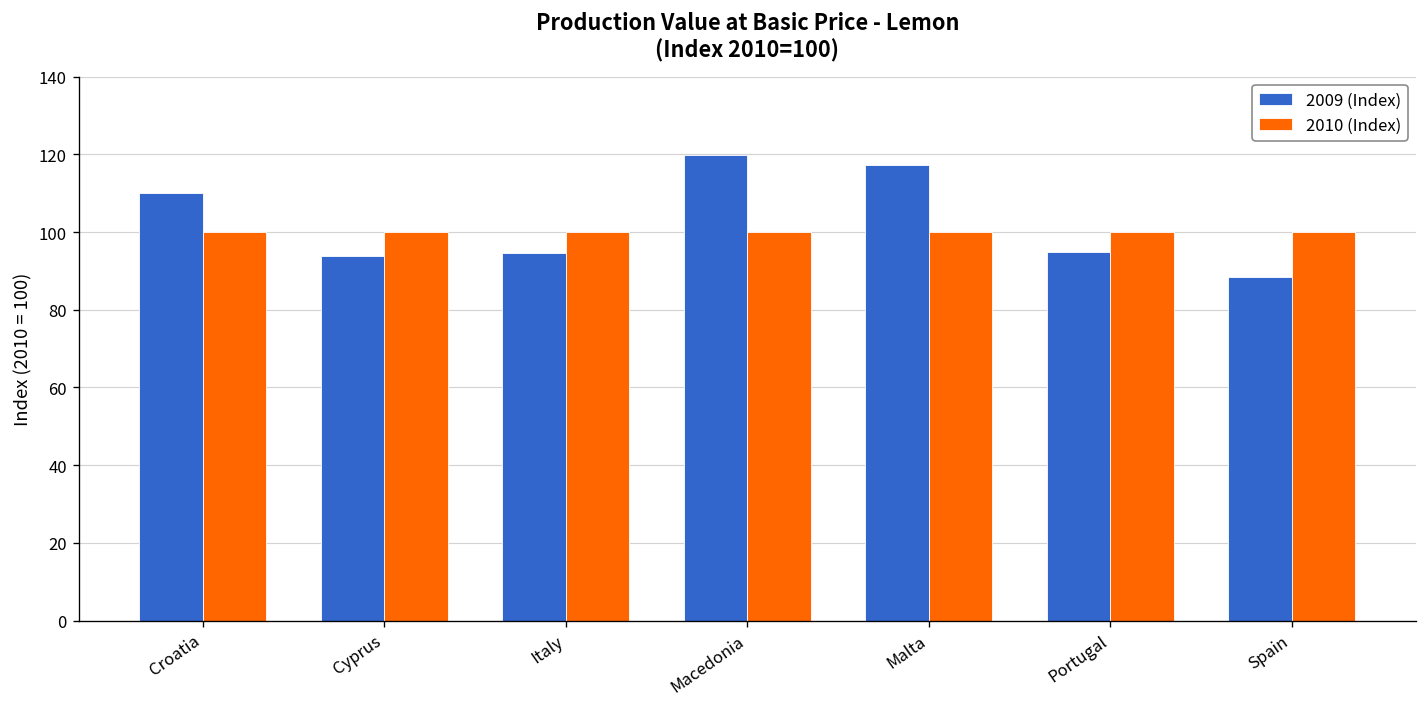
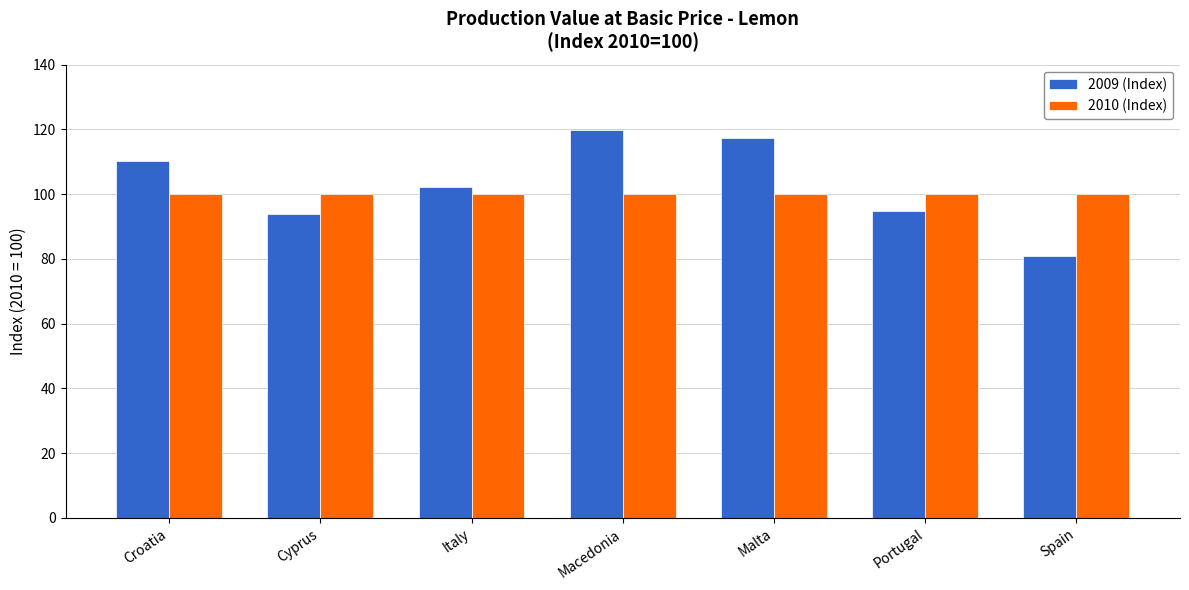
2009 (Index), Italy: 95 -> 102
2009 (Index), Spain: 88 -> 81
